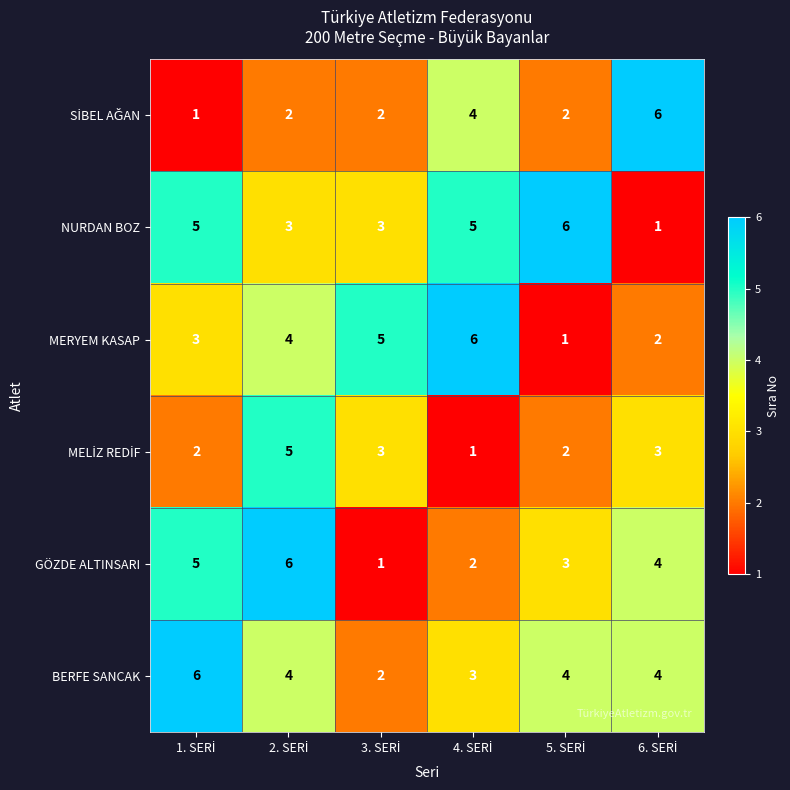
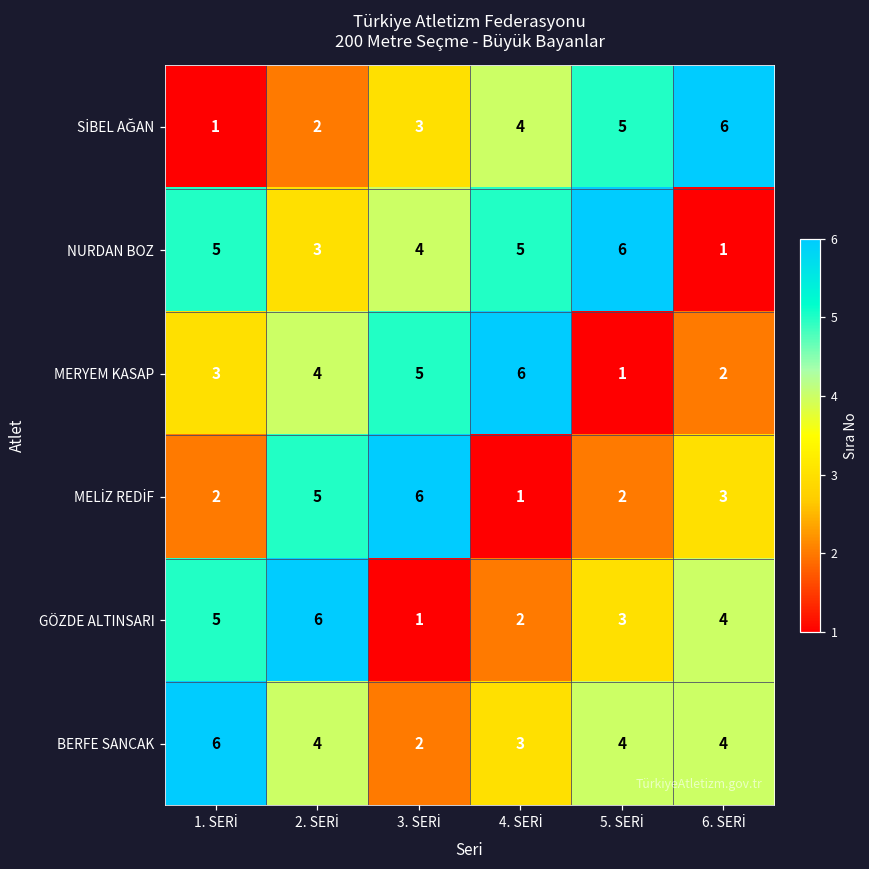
SİBEL AĞAN, 3. SERİ: 2 -> 3
SİBEL AĞAN, 5. SERİ: 2 -> 5
NURDAN BOZ, 3. SERİ: 3 -> 4
MELİZ REDİF, 3. SERİ: 3 -> 6
